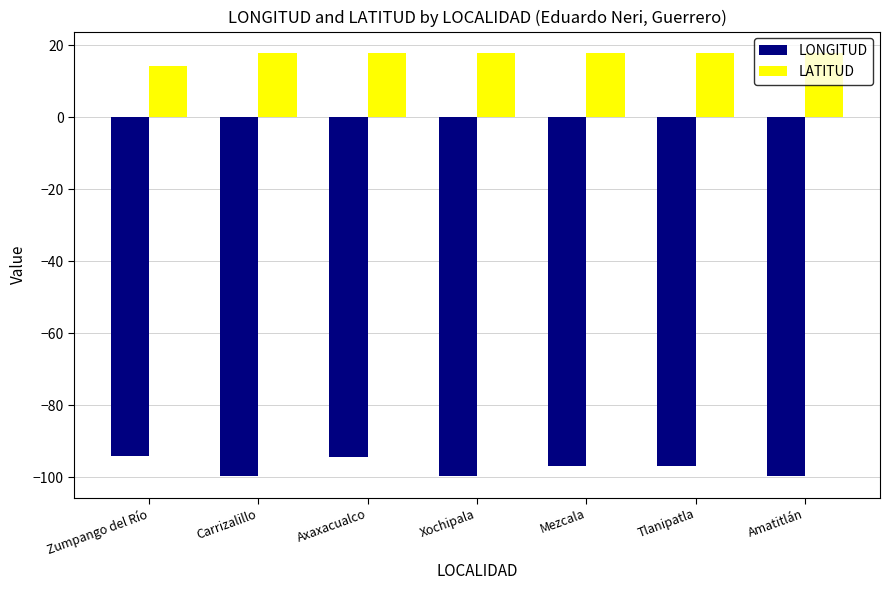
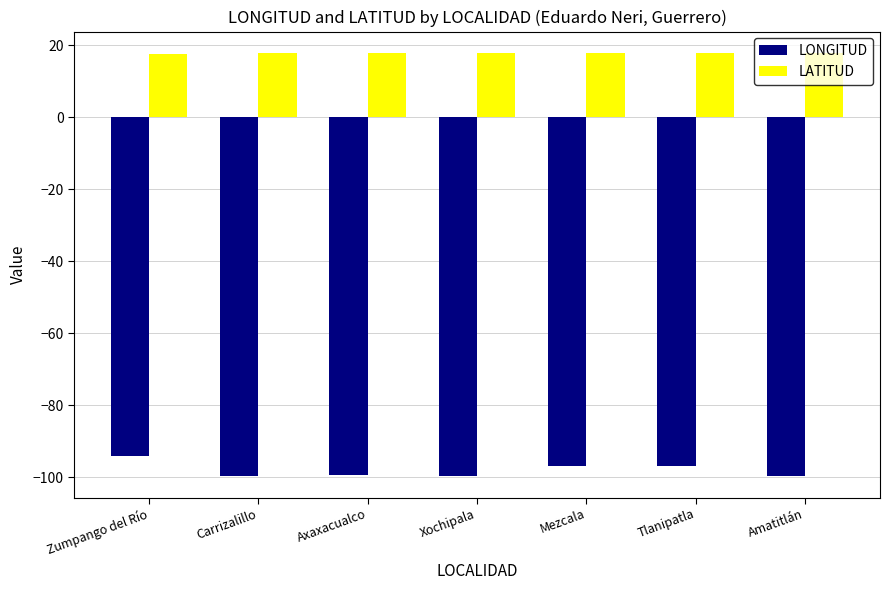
LATITUD, Zumpango del Río: 14 -> 18
LONGITUD, Axaxacualco: -94 -> -99
